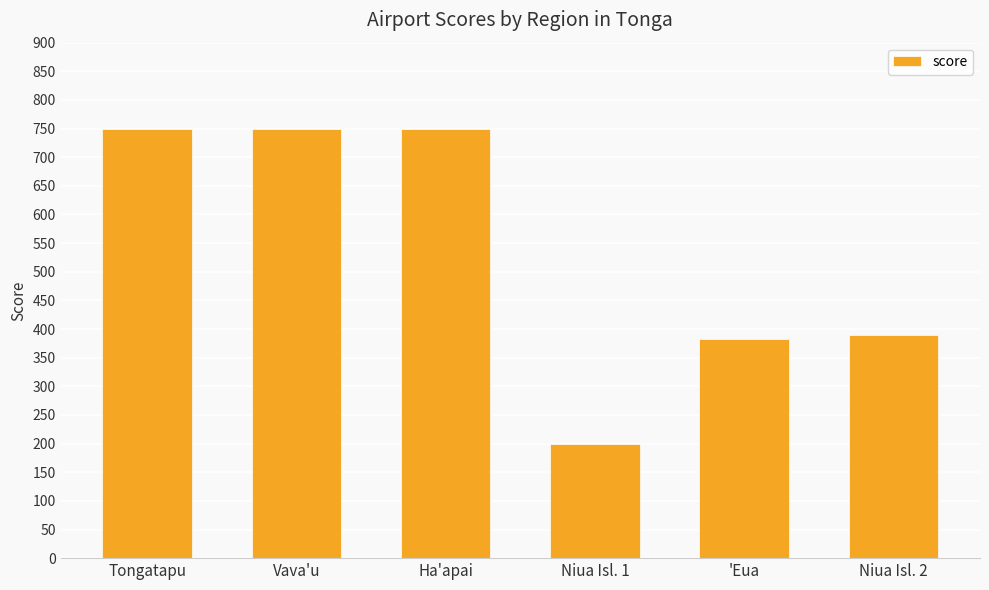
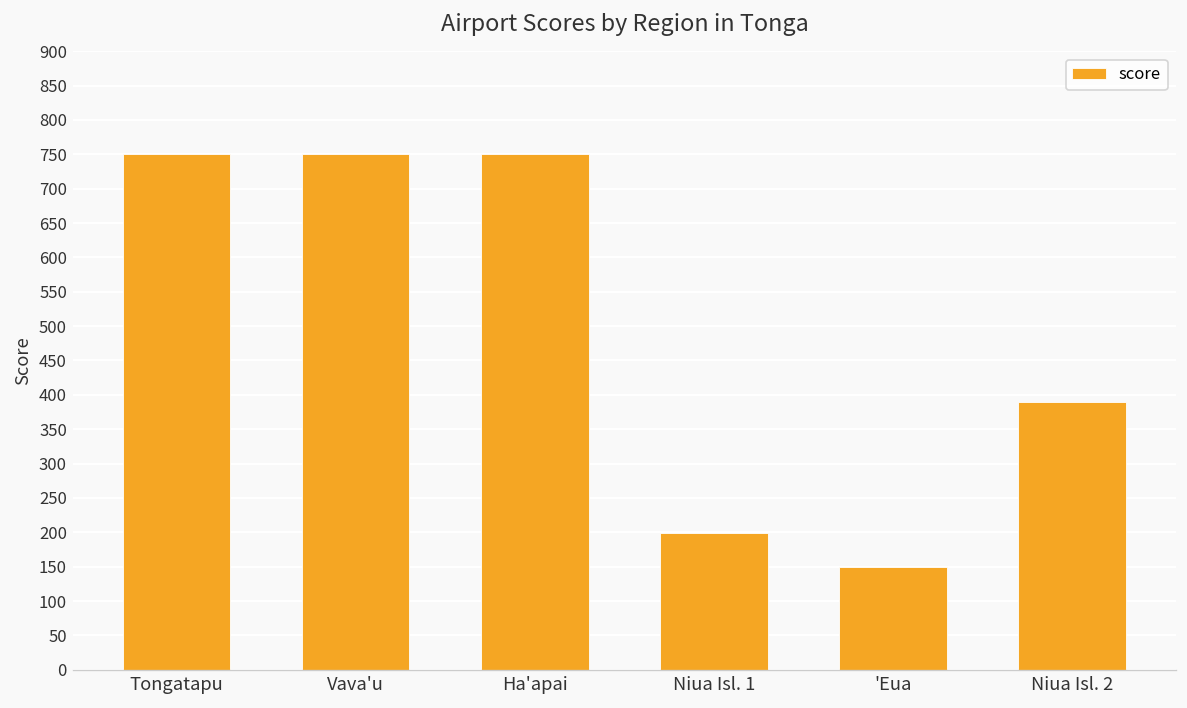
'Eua: 380 -> 150
